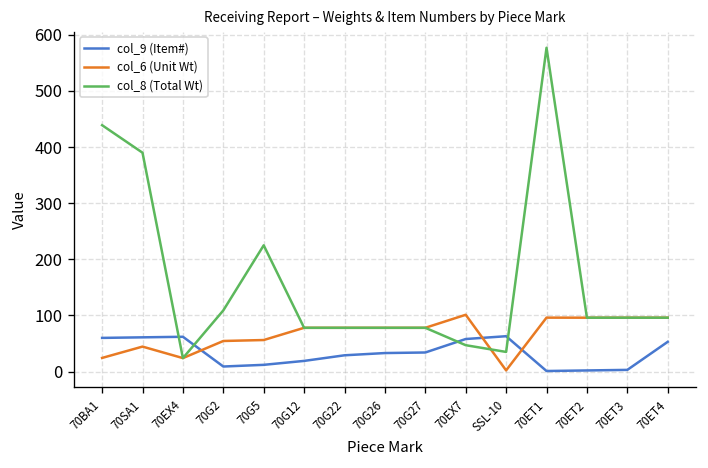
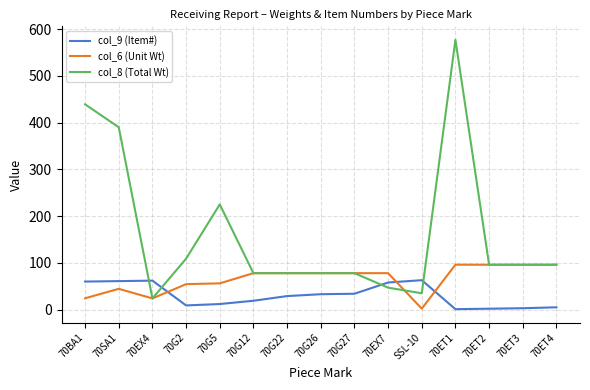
col_6 (Unit Wt), 70EX7: 100 -> 80
col_9 (Item#), 70ET4: 50 -> 10
